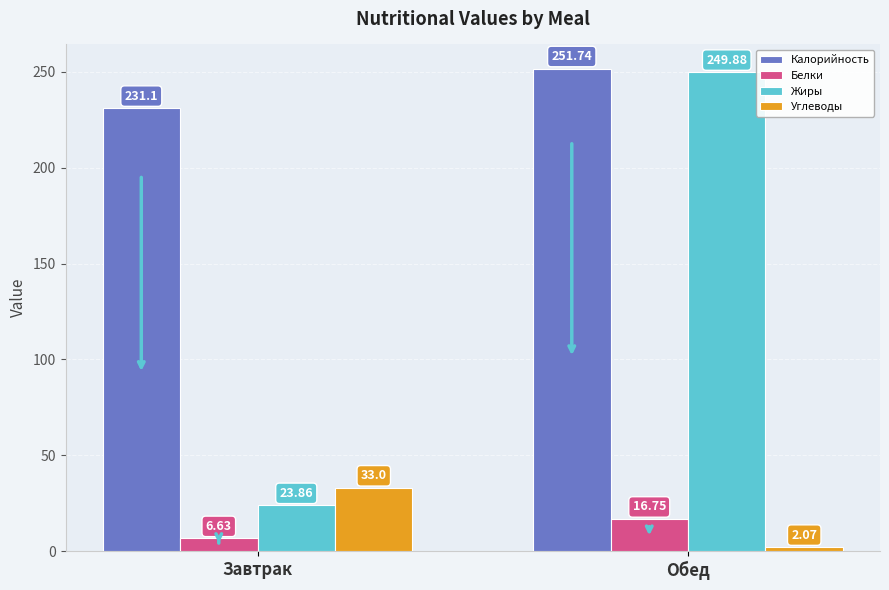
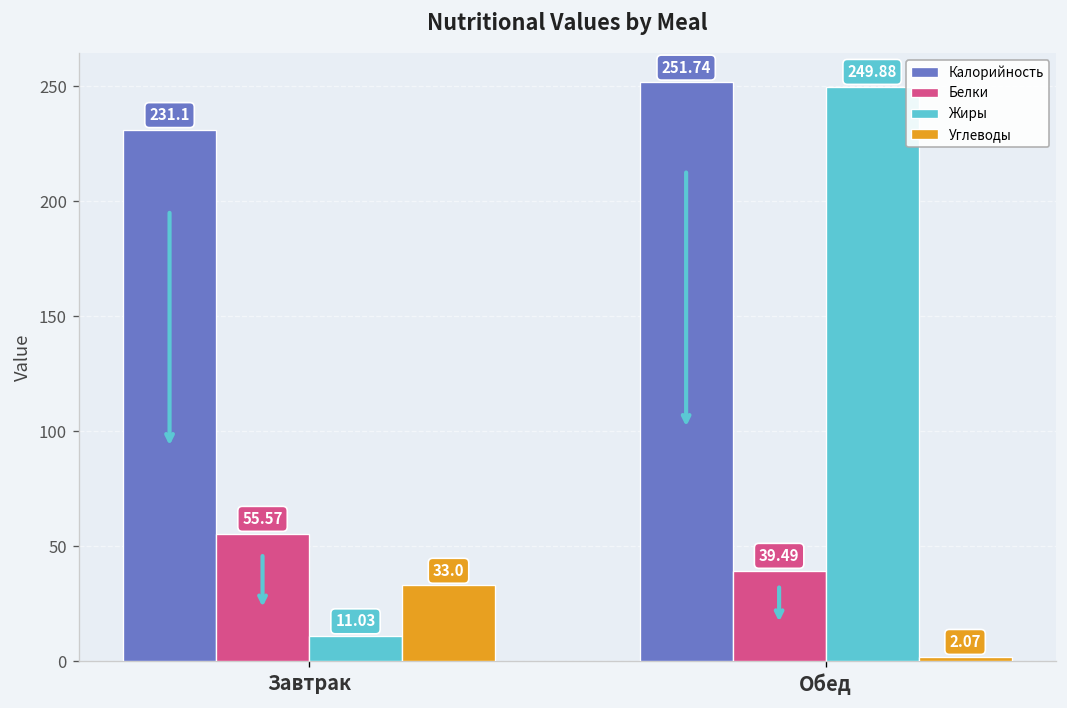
Белки, Завтрак: 6.63 -> 55.57
Жиры, Завтрак: 23.86 -> 11.03
Белки, Обед: 16.75 -> 39.49
